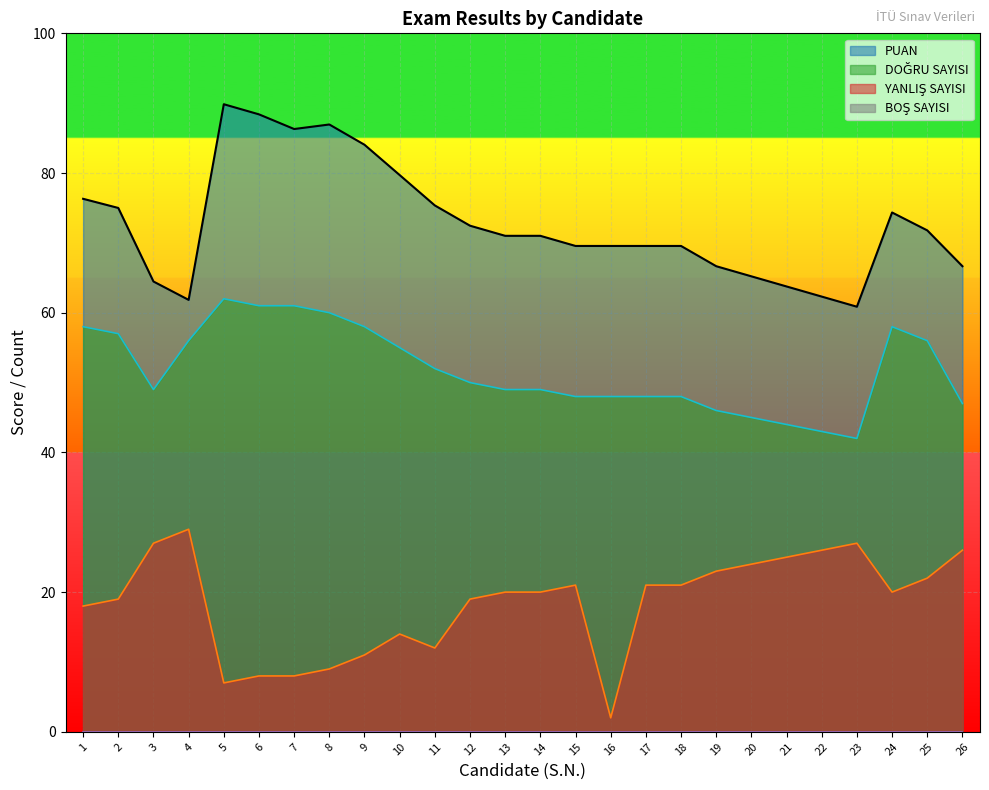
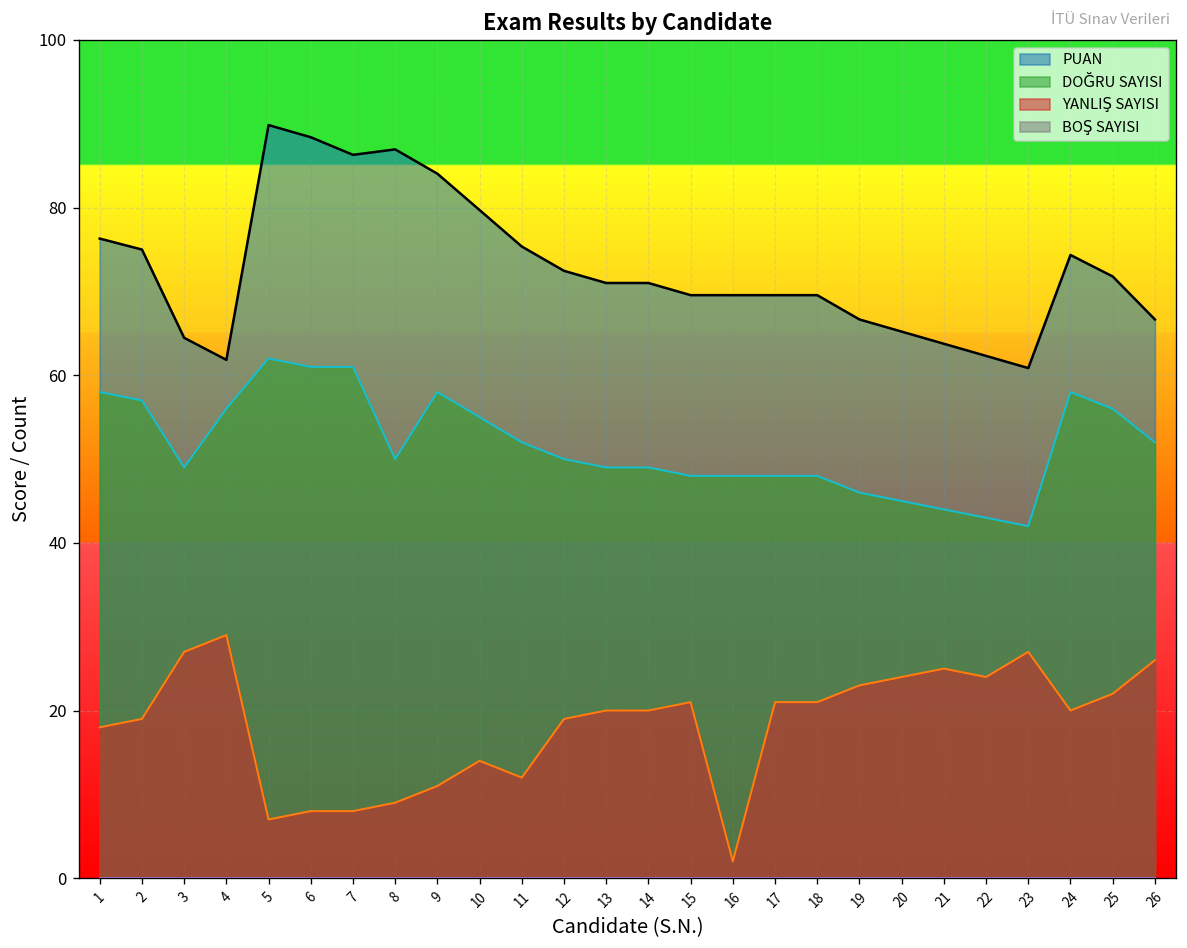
DOĞRU SAYISI, 8: 60 -> 50
YANLIŞ SAYISI, 22: 26 -> 24
DOĞRU SAYISI, 26: 47 -> 52
